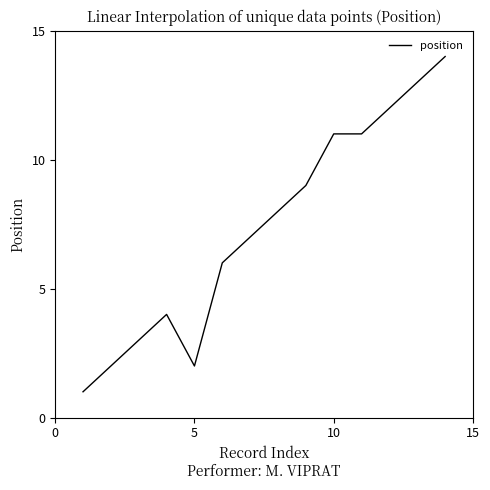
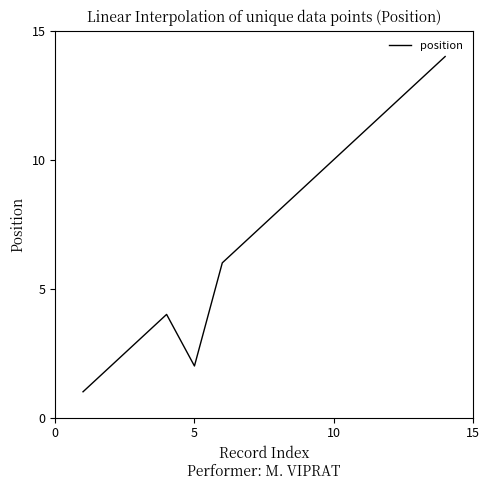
10: 11 -> 10
